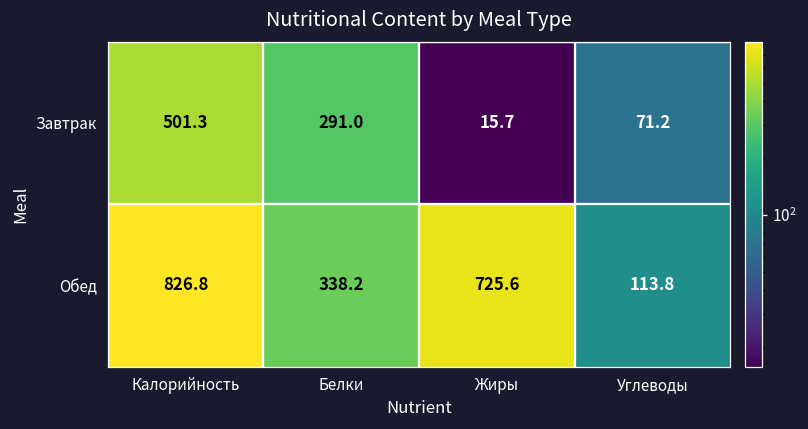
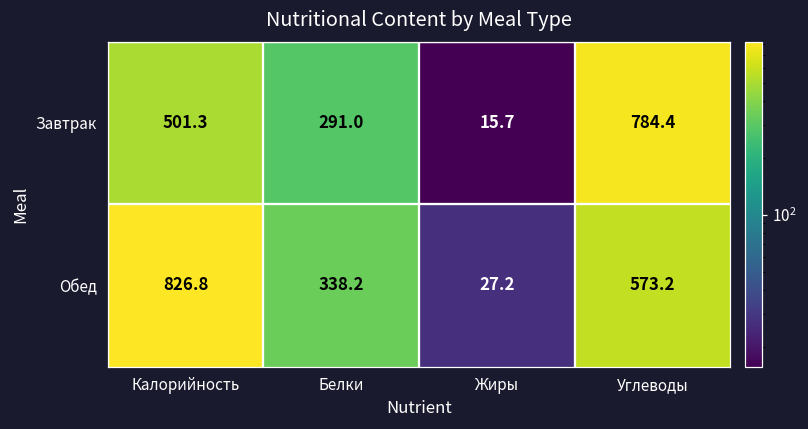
Завтрак, Углеводы: 71.2 -> 784.4
Обед, Жиры: 725.6 -> 27.2
Обед, Углеводы: 113.8 -> 573.2
